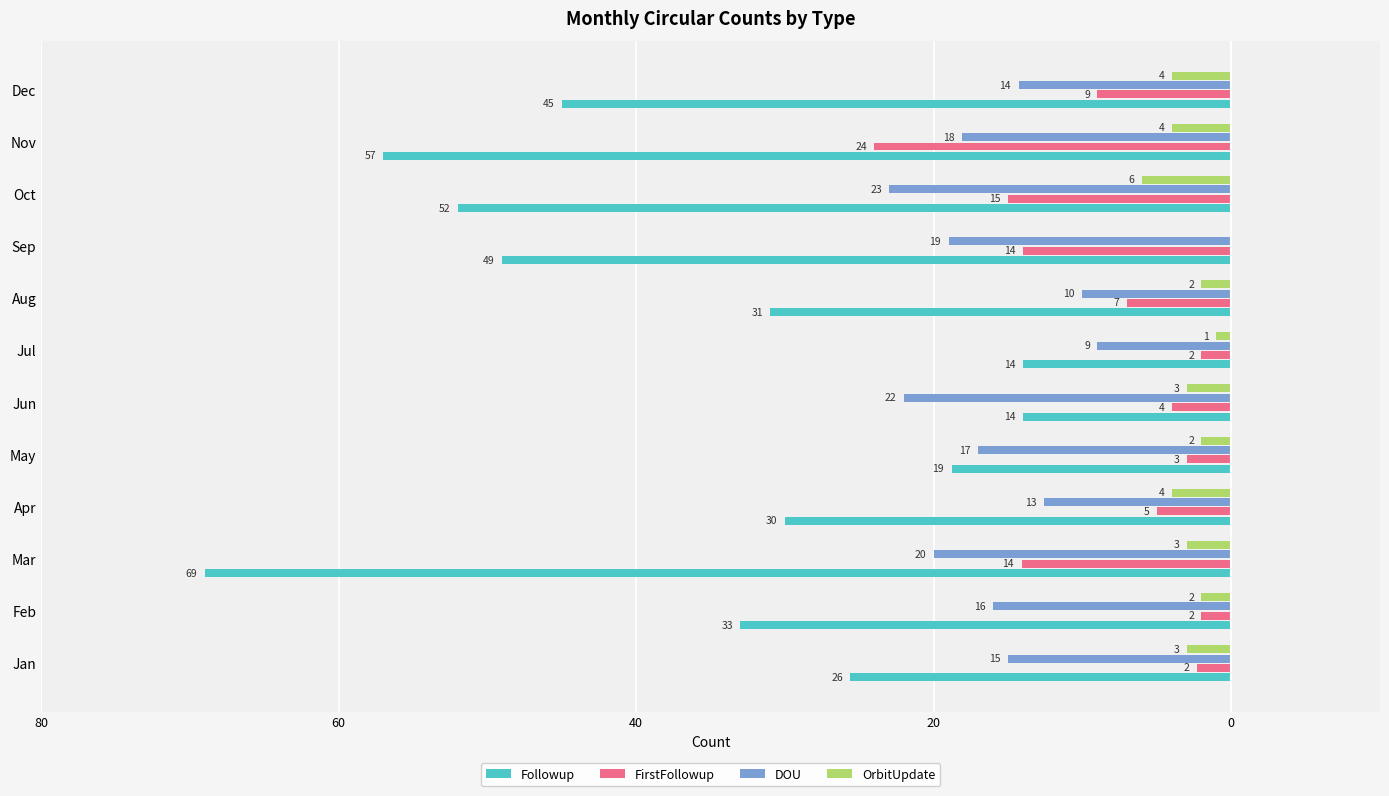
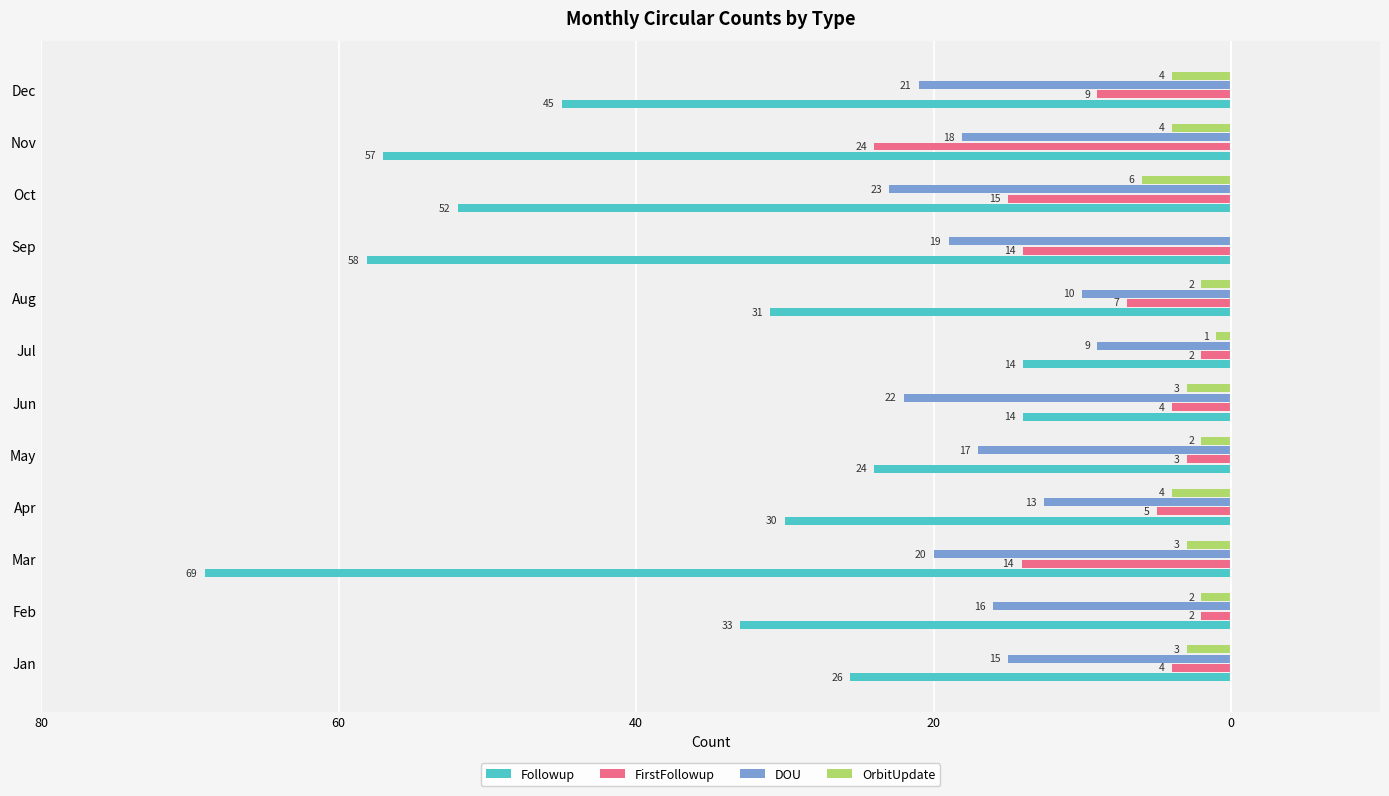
DOU, Dec: 14 -> 21
Followup, Sep: 49 -> 58
Followup, May: 19 -> 24
FirstFollowup, Jan: 2 -> 4
